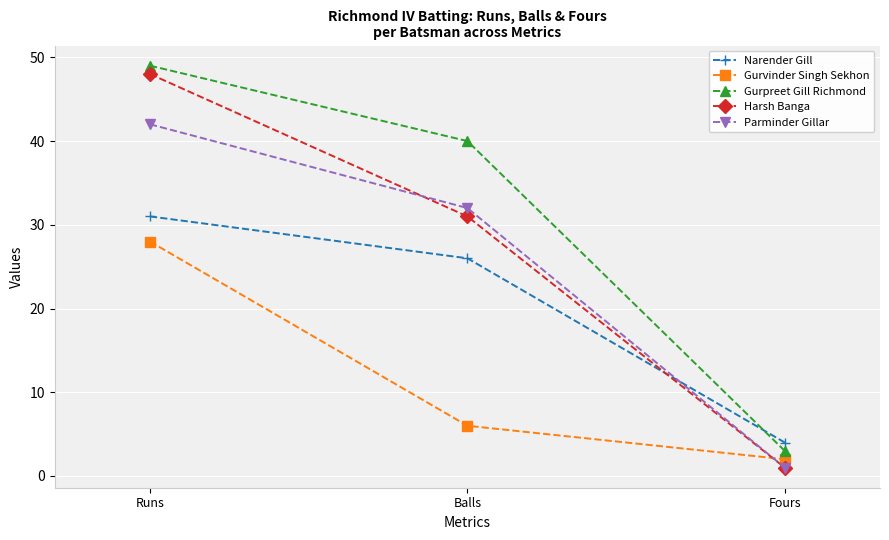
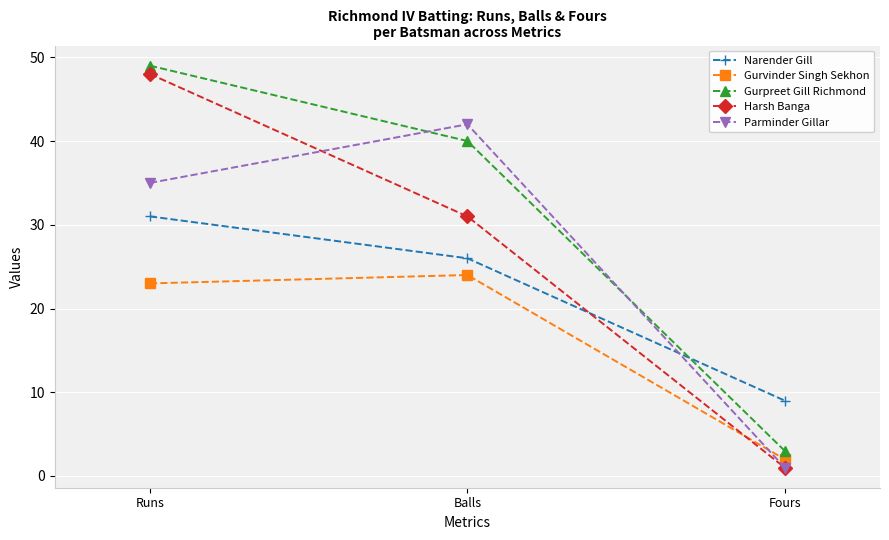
Gurvinder Singh Sekhon, Runs: 28 -> 23
Parminder Gillar, Runs: 42 -> 35
Gurvinder Singh Sekhon, Balls: 6 -> 24
Parminder Gillar, Balls: 32 -> 42
Narender Gill, Fours: 4 -> 9
